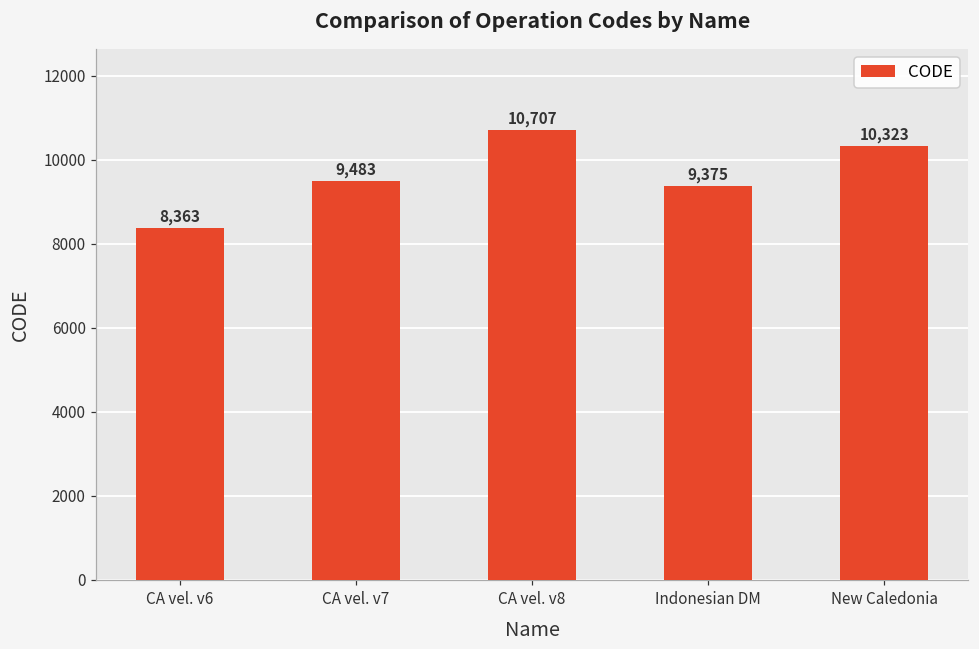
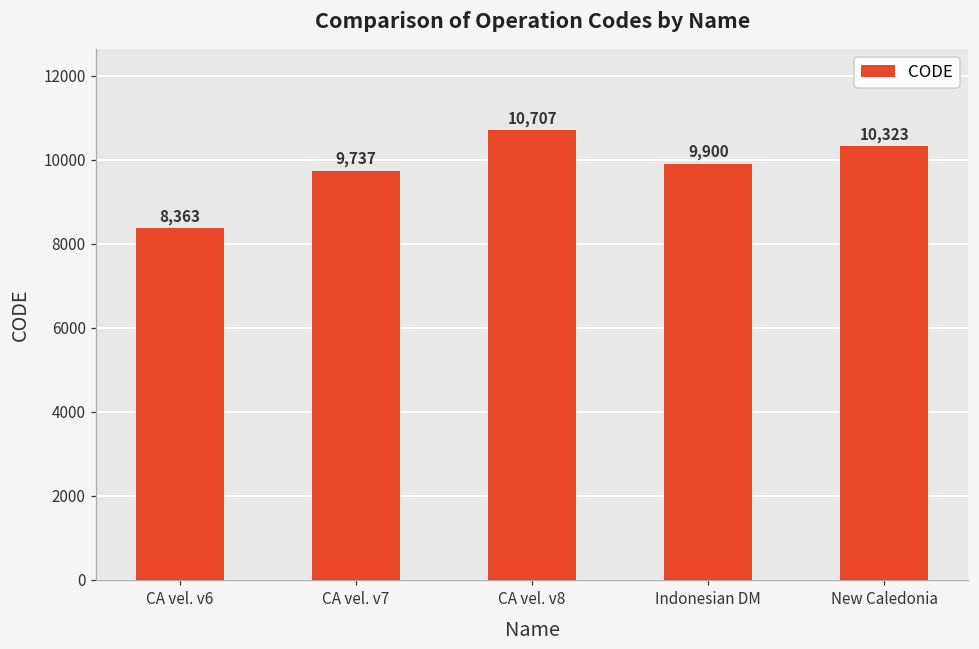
CA vel. v7: 9,483 -> 9,737
Indonesian DM: 9,375 -> 9,900
